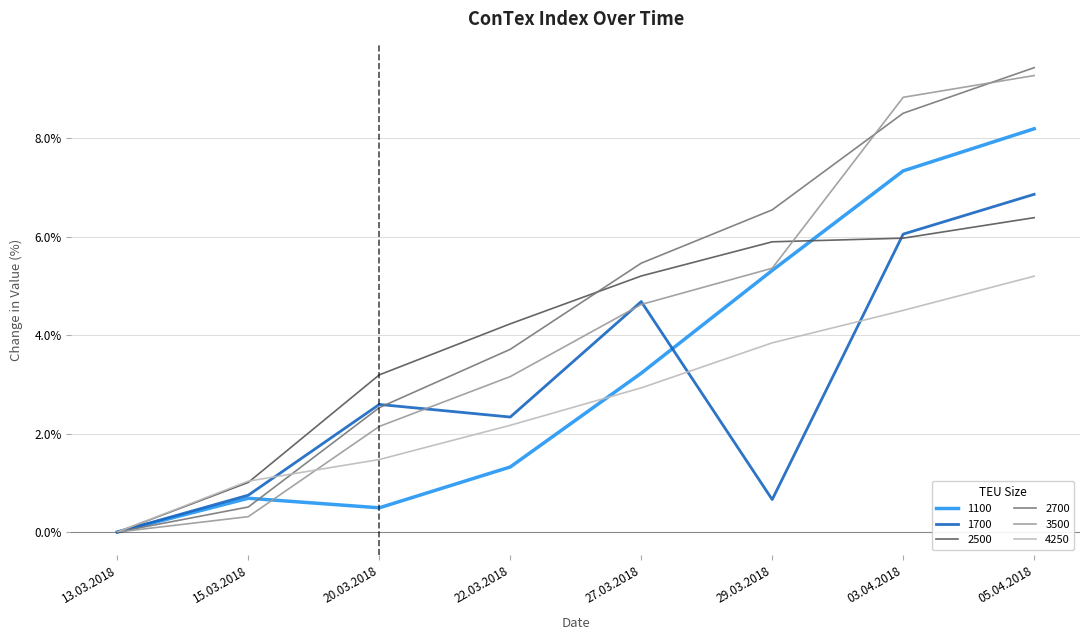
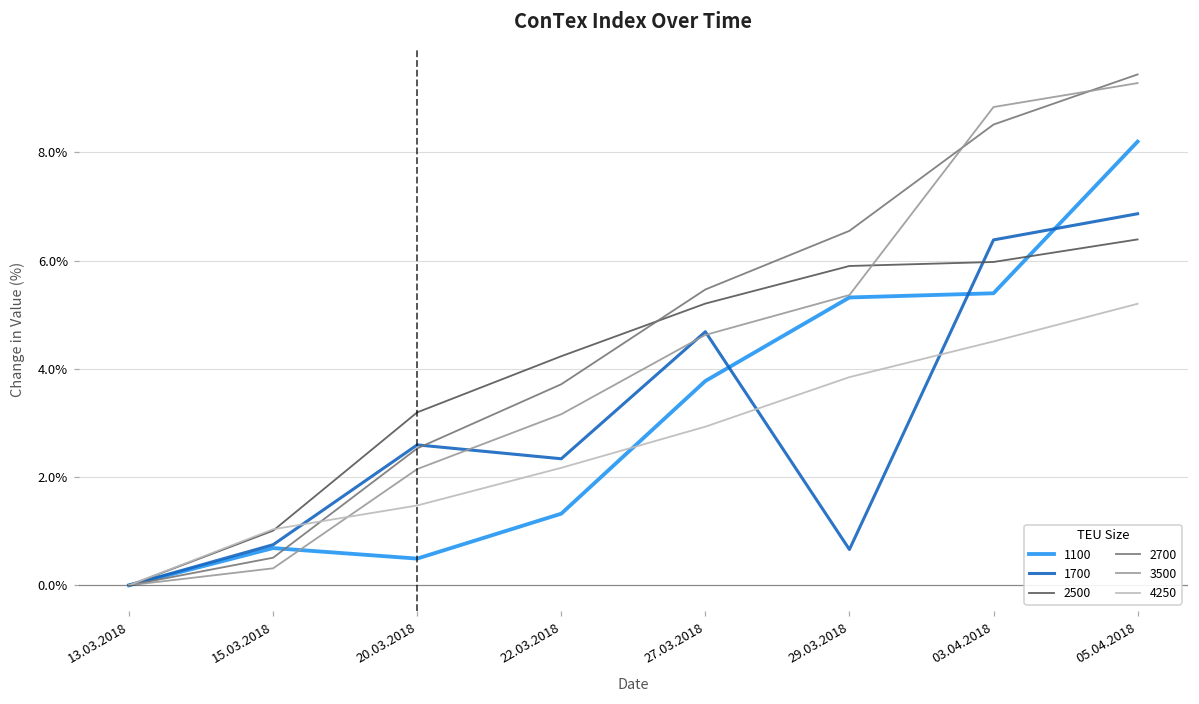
1100, 27.03.2018: 3.2% -> 3.8%
1100, 03.04.2018: 7.3% -> 5.4%
1700, 03.04.2018: 6.1% -> 6.4%
